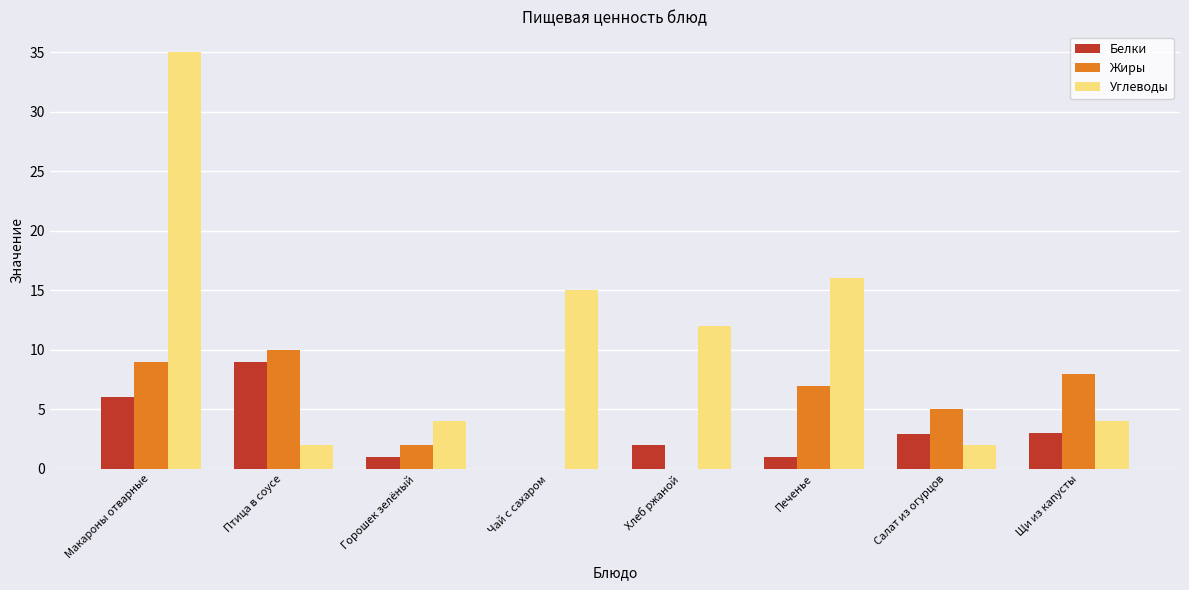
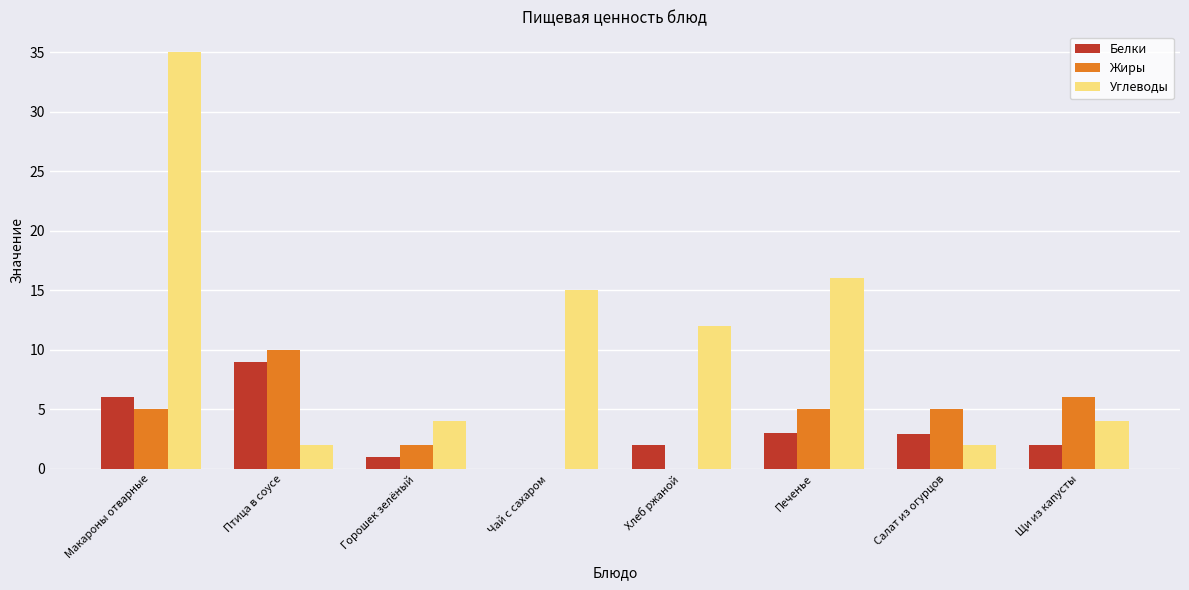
Жиры, Макароны отварные: 9 -> 5
Белки, Печенье: 1 -> 3
Жиры, Печенье: 7 -> 5
Белки, Щи из капусты: 3 -> 2
Жиры, Щи из капусты: 8 -> 6
